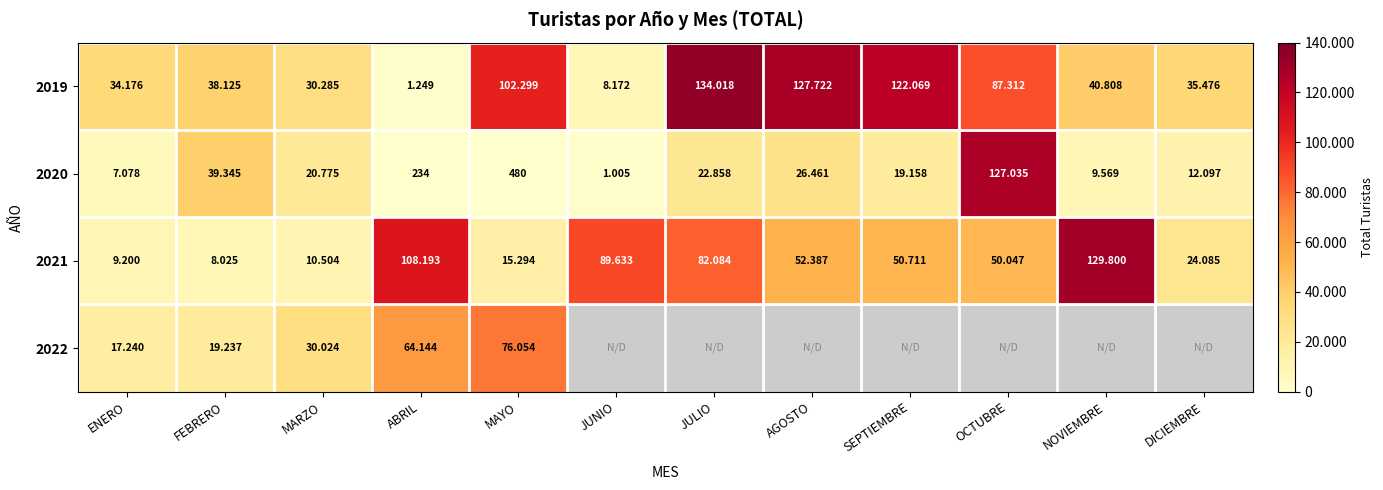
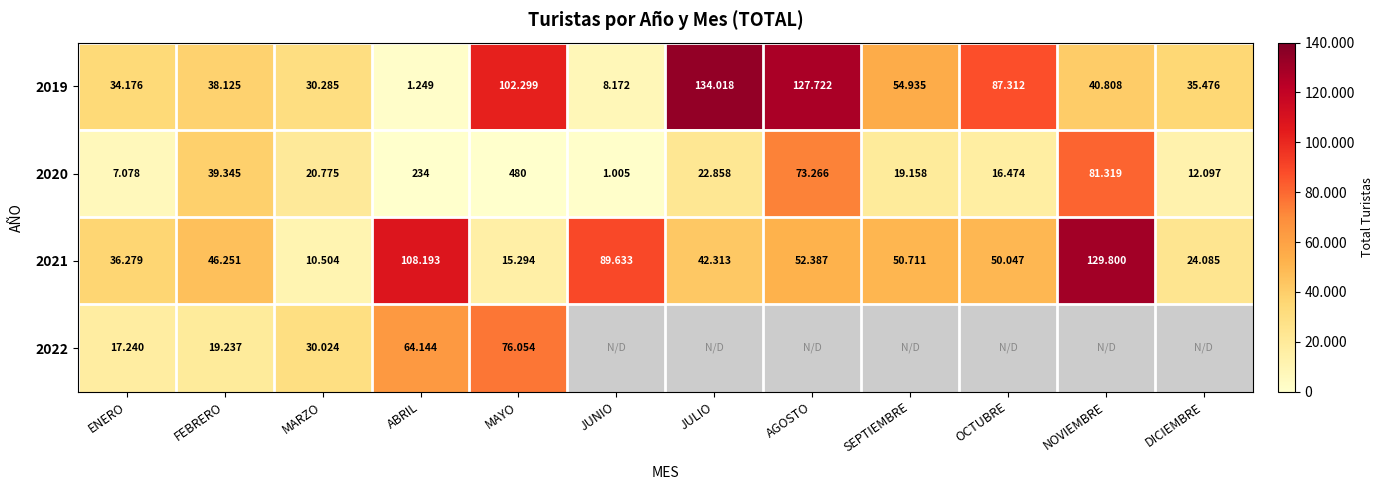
2019, SEPTIEMBRE: 122.069 -> 54.935
2020, AGOSTO: 26.461 -> 73.266
2020, OCTUBRE: 127.035 -> 16.474
2020, NOVIEMBRE: 9.569 -> 81.319
2021, ENERO: 9.200 -> 36.279
2021, FEBRERO: 8.025 -> 46.251
2021, JULIO: 82.084 -> 42.313
